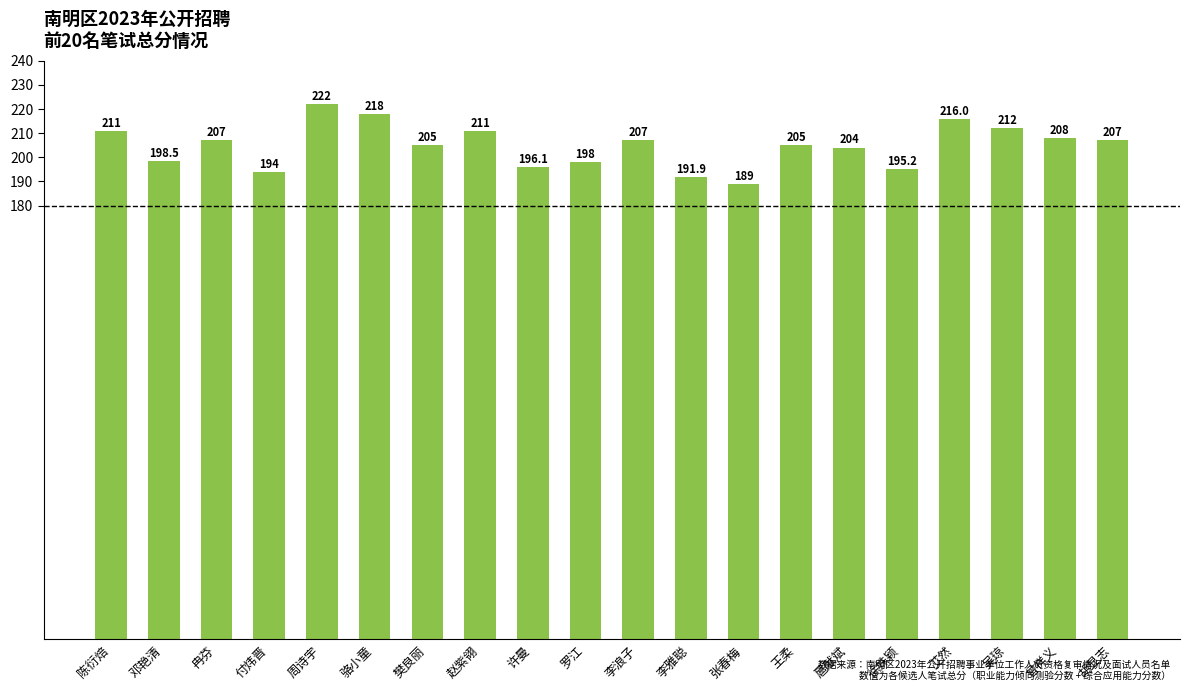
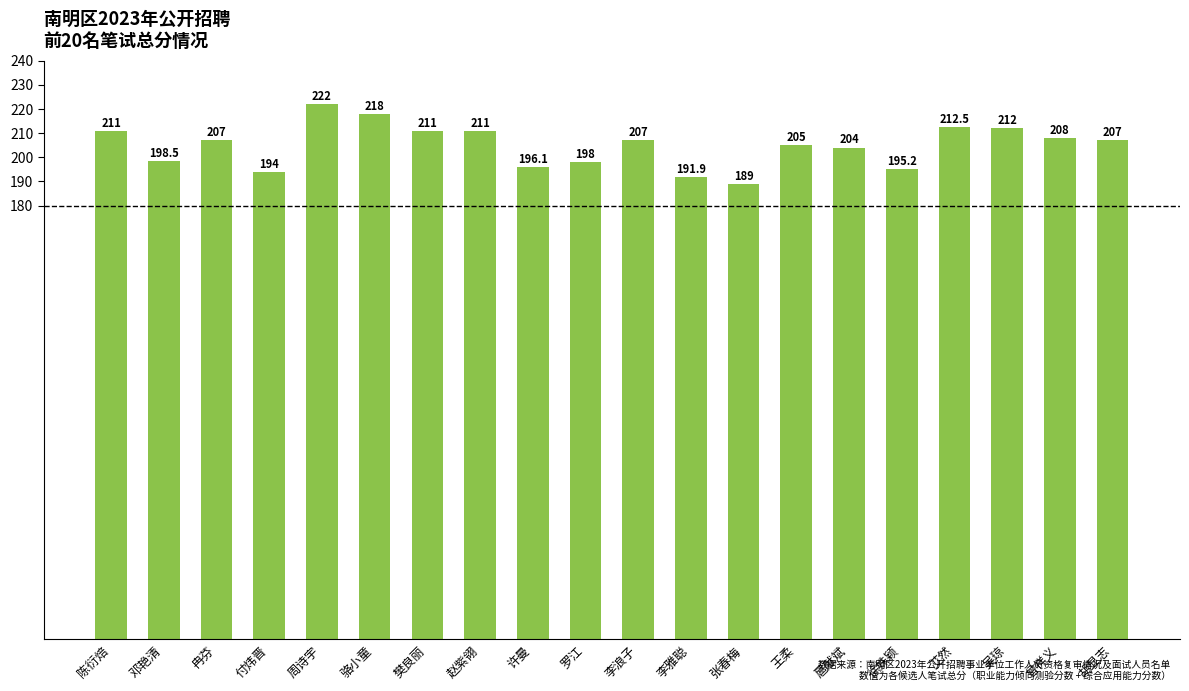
樊良丽: 205 -> 211
艾然: 216.0 -> 212.5
